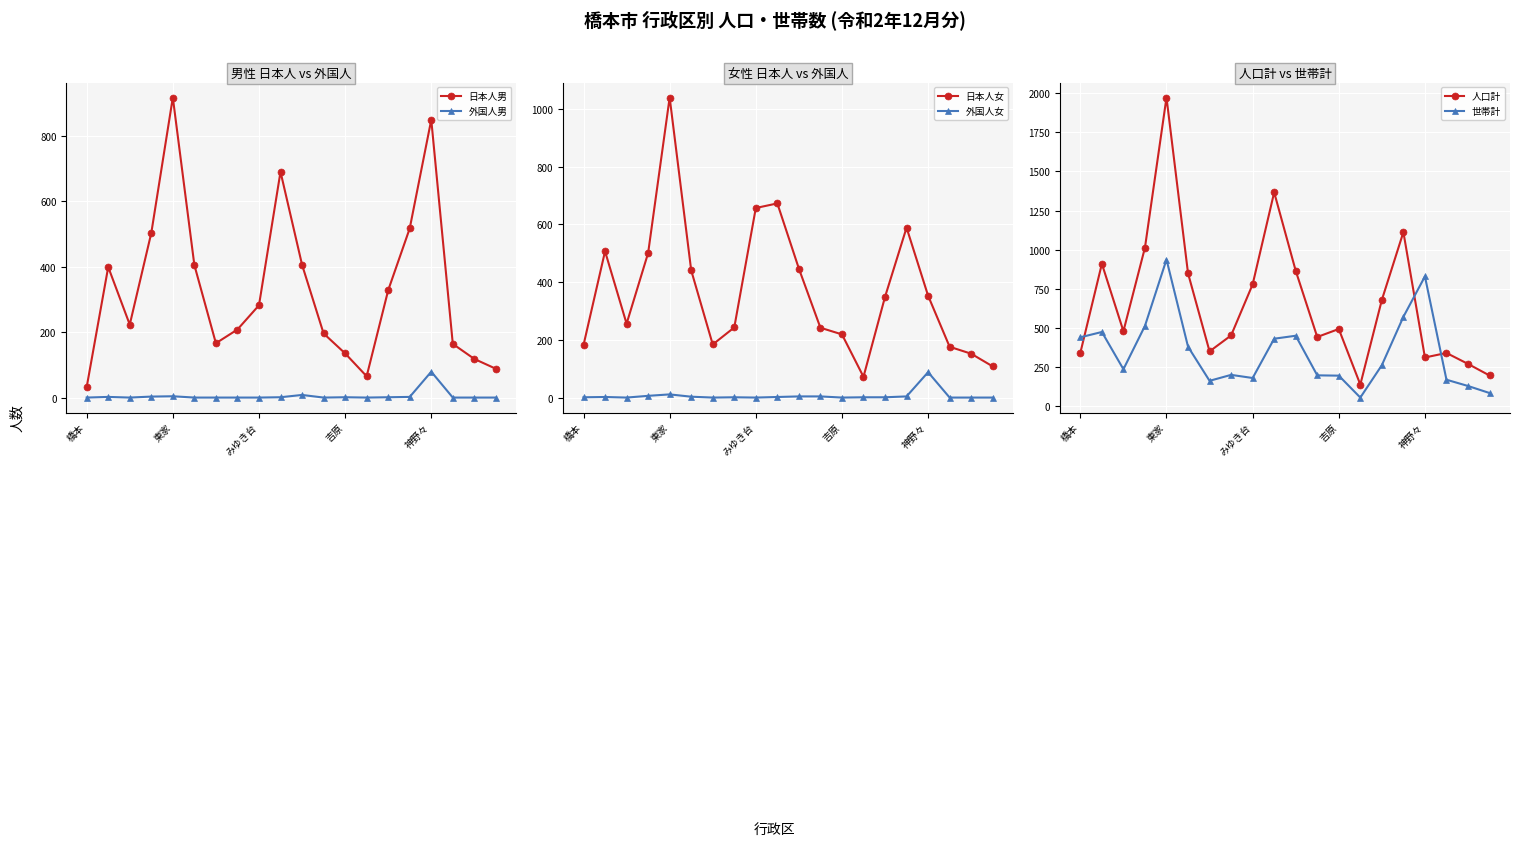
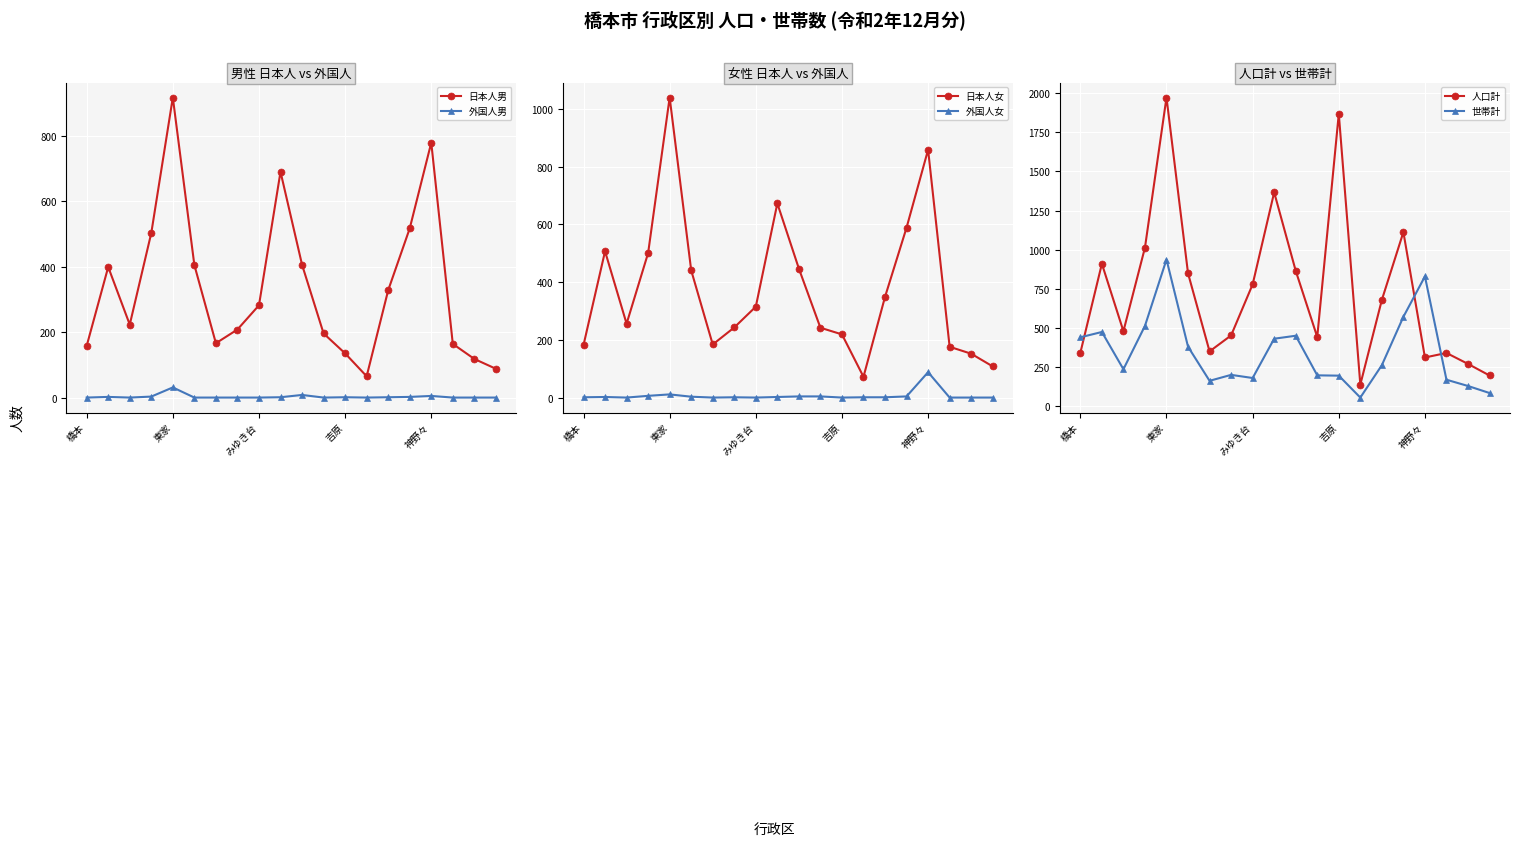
男性 日本人 vs 外国人, 日本人男, 橋本: 30 -> 160
男性 日本人 vs 外国人, 外国人男, 東家: 0 -> 30
男性 日本人 vs 外国人, 日本人男, 神野々: 850 -> 780
男性 日本人 vs 外国人, 外国人男, 神野々: 80 -> 10
女性 日本人 vs 外国人, 日本人女, みゆき台: 660 -> 320
女性 日本人 vs 外国人, 日本人女, 神野々: 350 -> 860
人口計 vs 世帯計, 人口計, 吉原: 490 -> 1870
